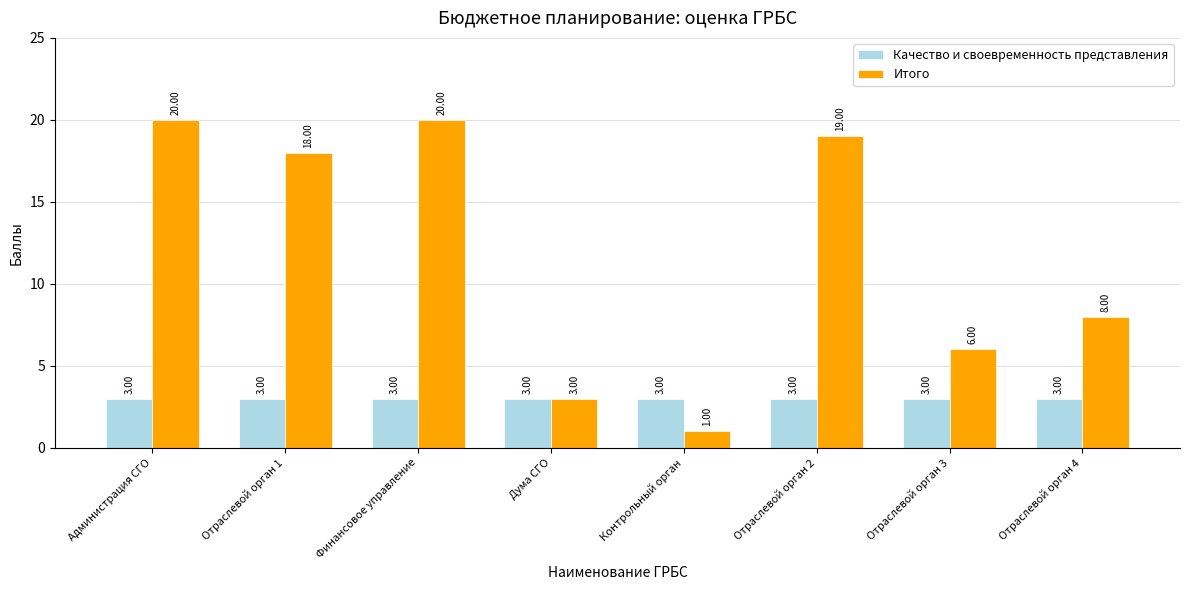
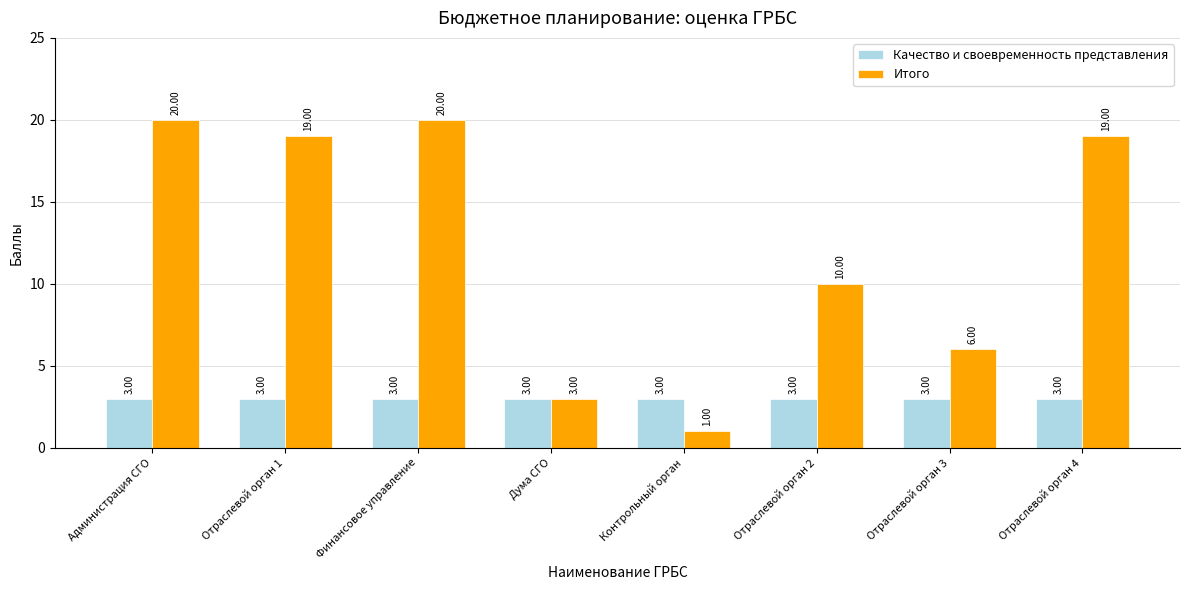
Итого, Отраслевой орган 1: 18.00 -> 19.00
Итого, Отраслевой орган 2: 19.00 -> 10.00
Итого, Отраслевой орган 4: 8.00 -> 19.00
